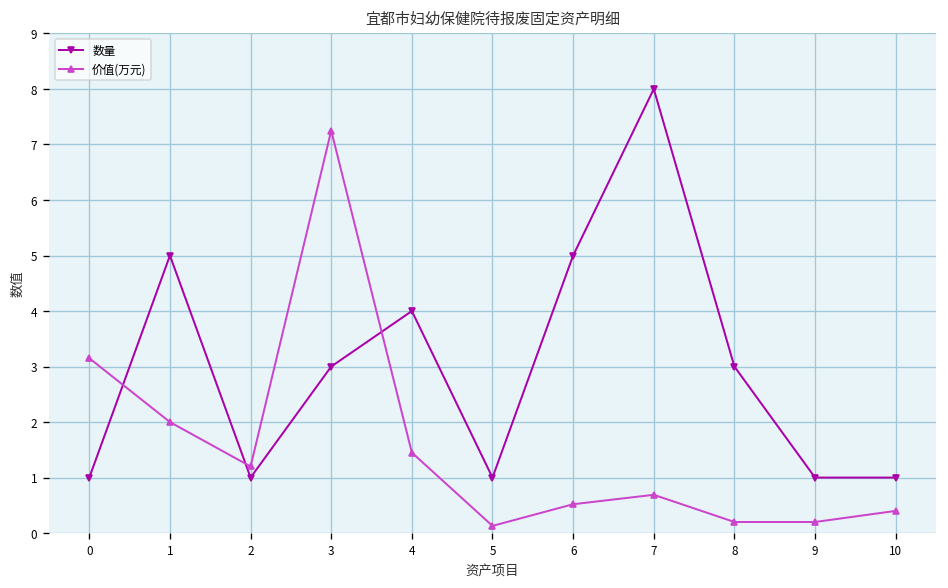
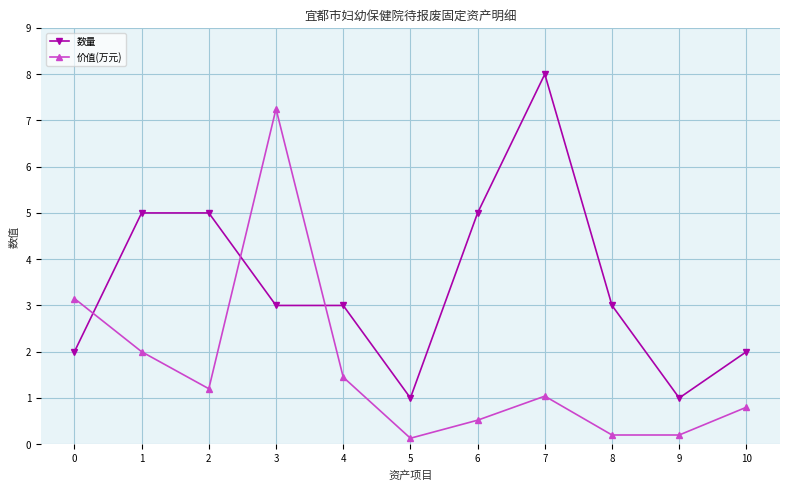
数量, 0: 1 -> 2
数量, 2: 1 -> 5
数量, 4: 4 -> 3
价值(万元), 7: 0.7 -> 1.0
数量, 10: 1 -> 2
价值(万元), 10: 0.4 -> 0.8
